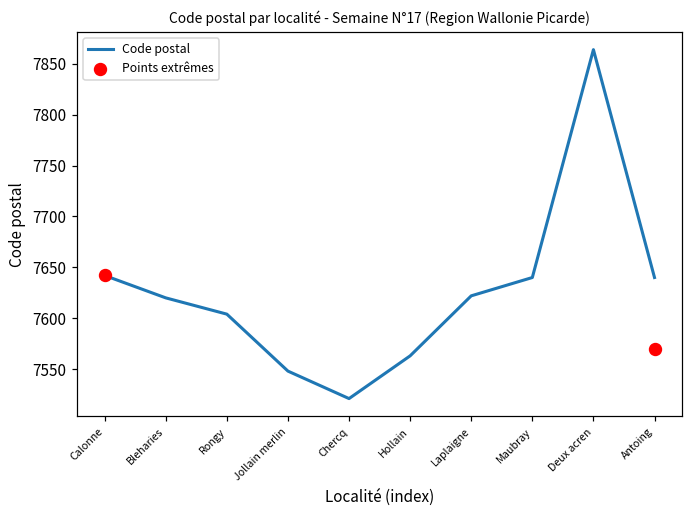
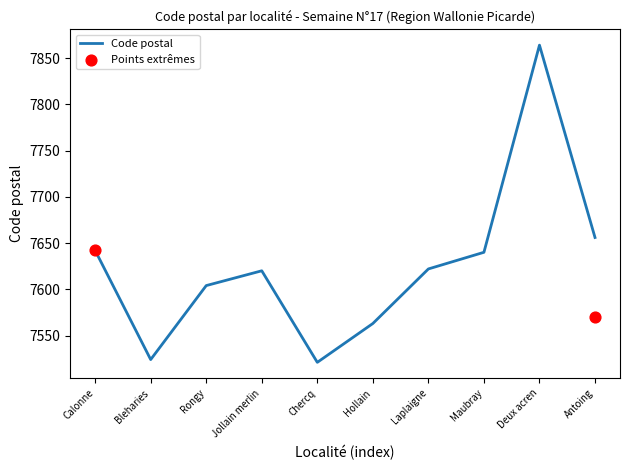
Code postal, Bleharies: 7620 -> 7520
Code postal, Jollain merlin: 7550 -> 7620
Code postal, Antoing: 7640 -> 7660
